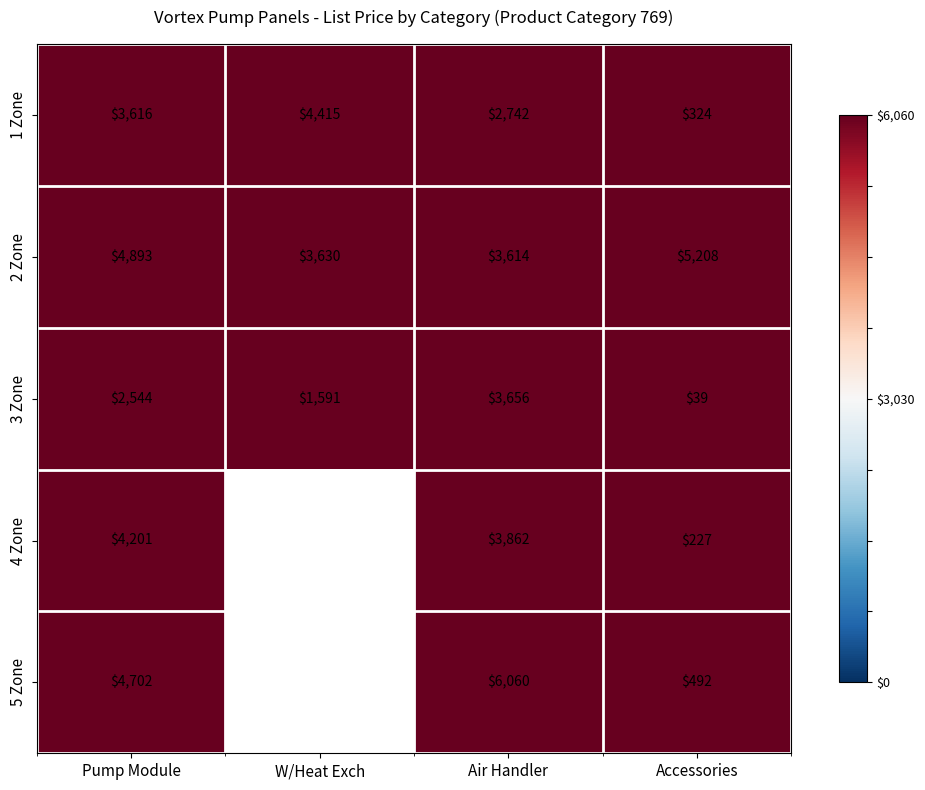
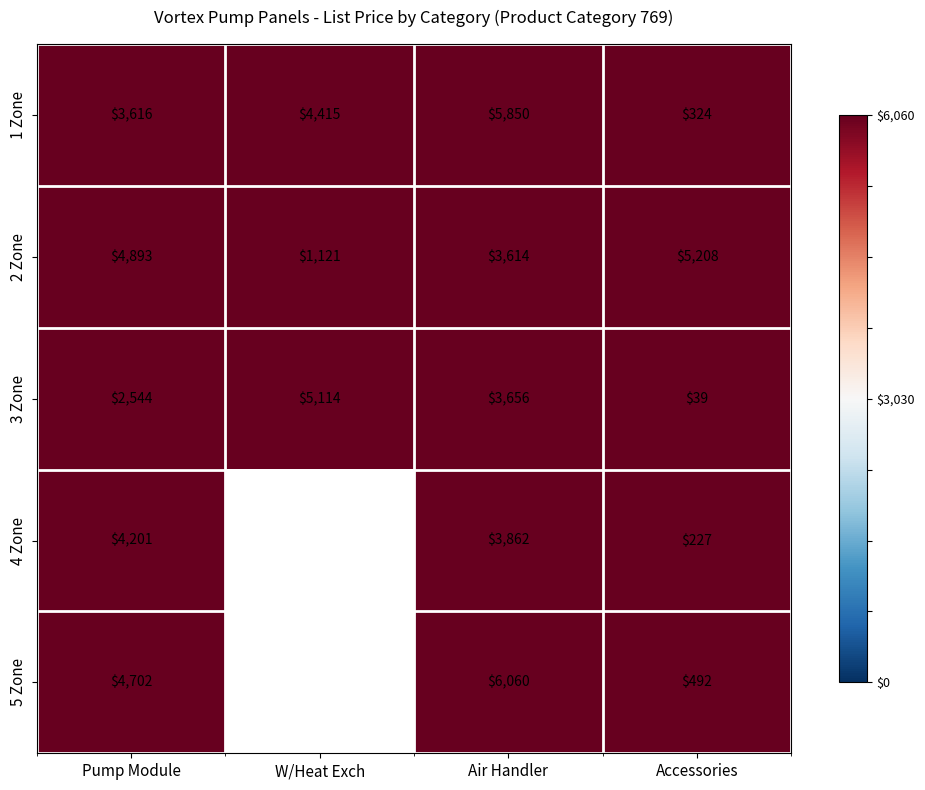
1 Zone, Air Handler: $2,742 -> $5,850
2 Zone, W/Heat Exch: $3,630 -> $1,121
3 Zone, W/Heat Exch: $1,591 -> $5,114
